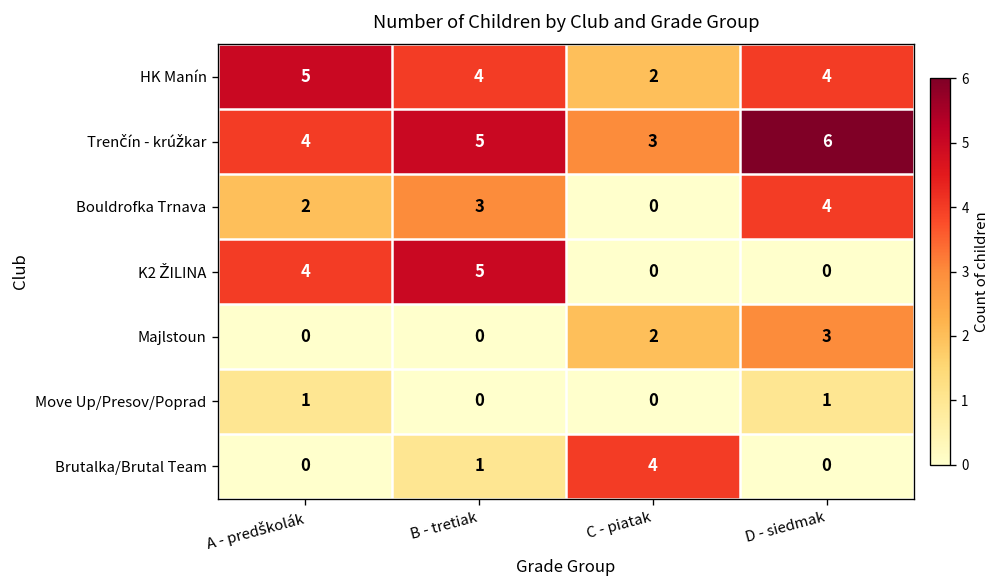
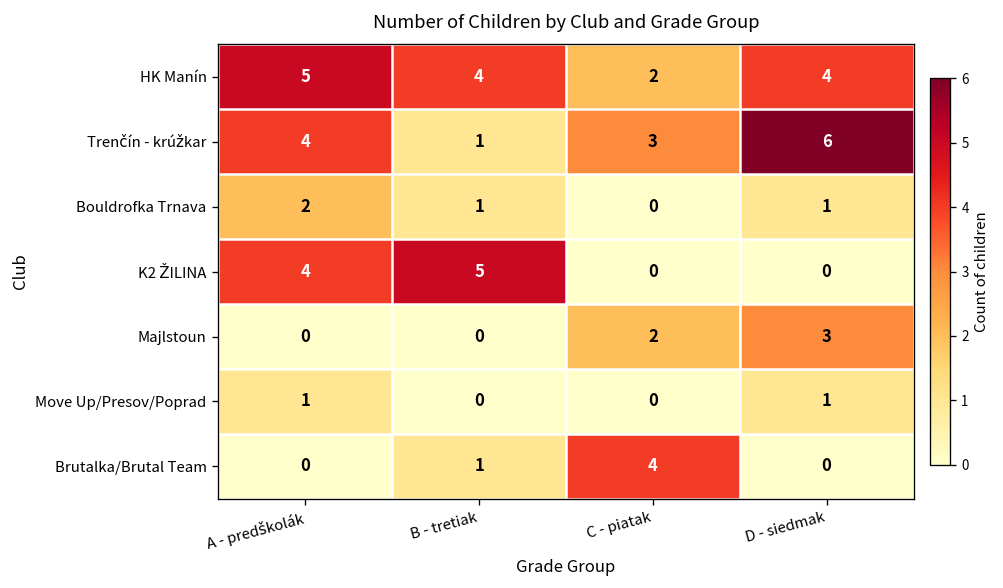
Trenčín - krúžkar, B - tretiak: 5 -> 1
Bouldrofka Trnava, B - tretiak: 3 -> 1
Bouldrofka Trnava, D - siedmak: 4 -> 1
